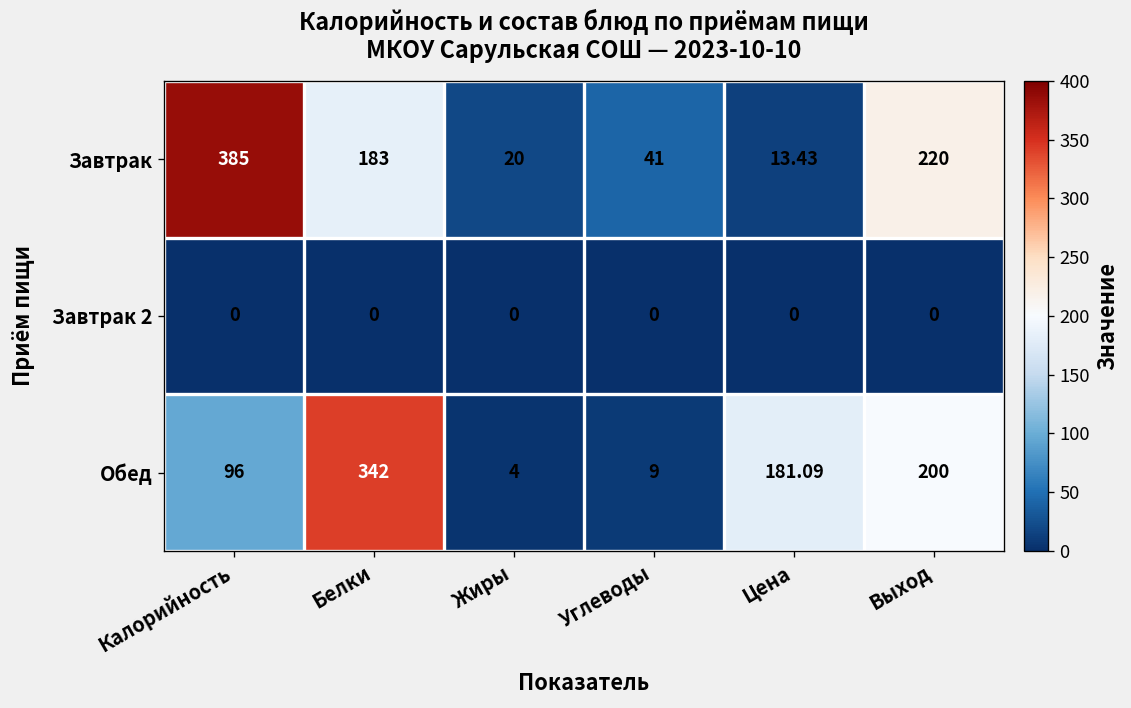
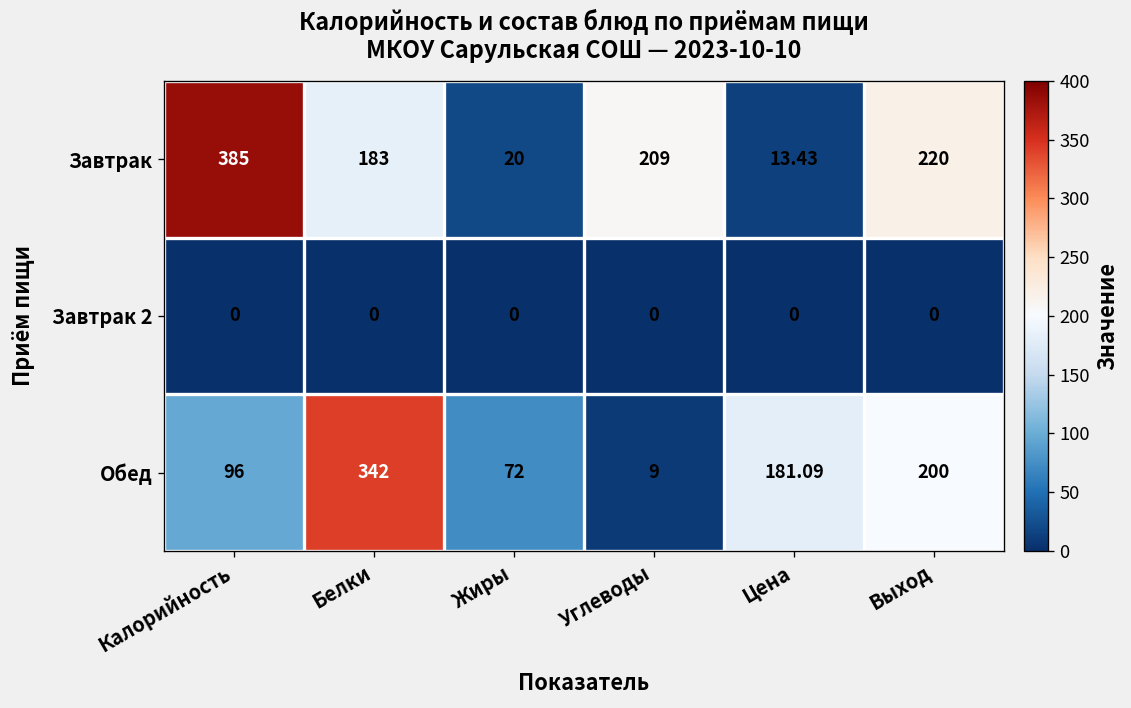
Завтрак, Углеводы: 41 -> 209
Обед, Жиры: 4 -> 72
